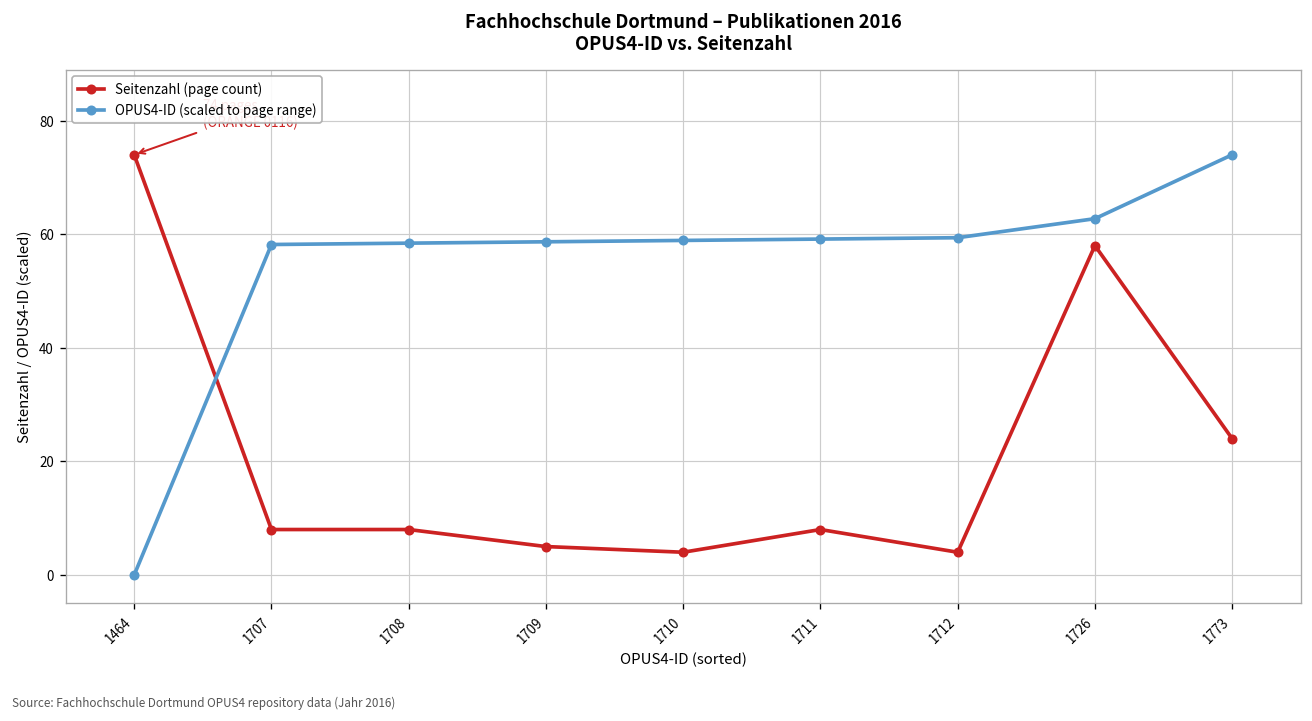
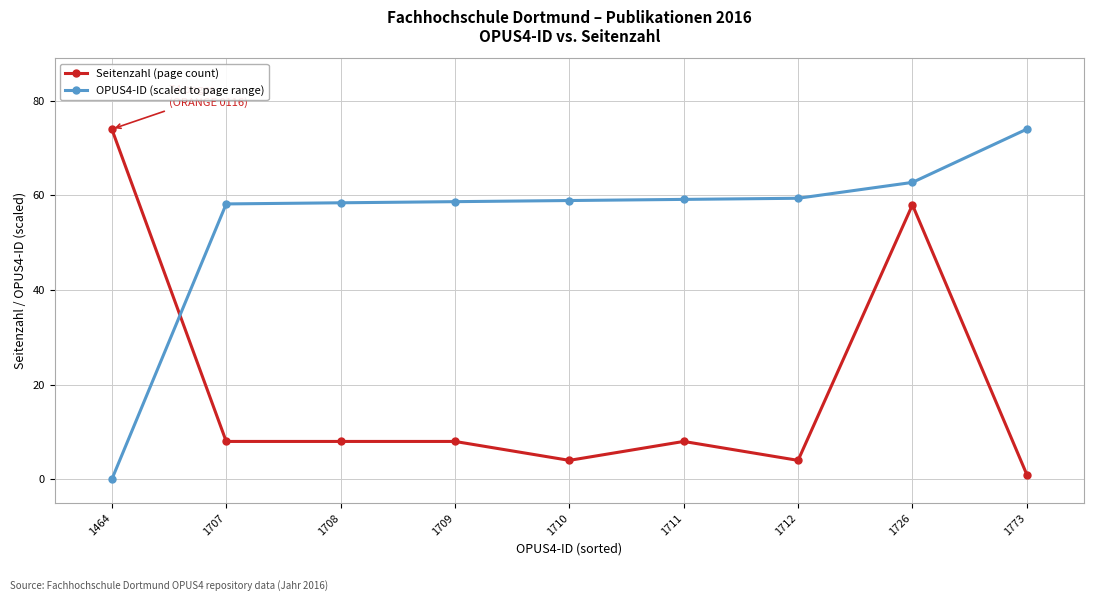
Seitenzahl (page count), 1709: 5 -> 8
Seitenzahl (page count), 1773: 24 -> 1
